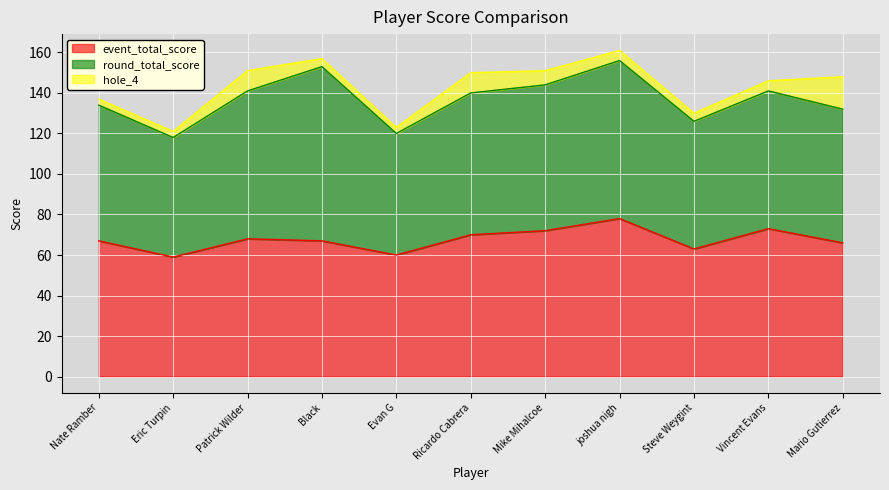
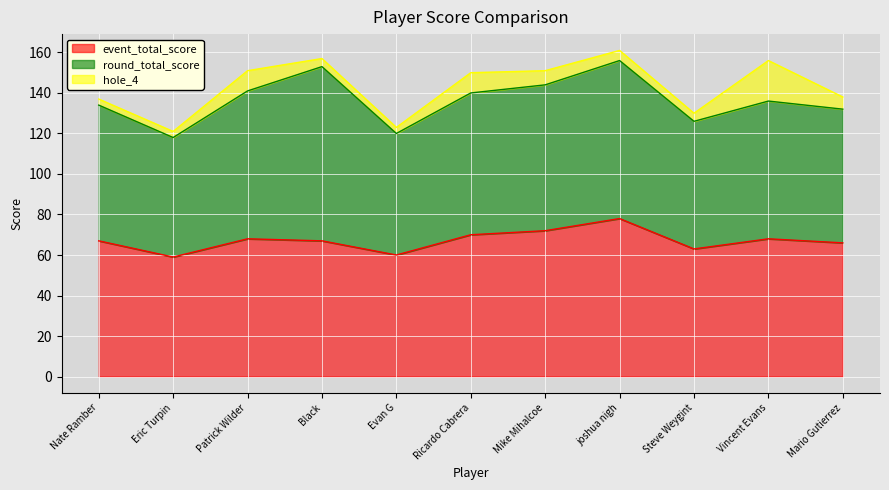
event_total_score, Vincent Evans: 73 -> 68
hole_4, Vincent Evans: 5 -> 20
hole_4, Mario Gutierrez: 16 -> 6
